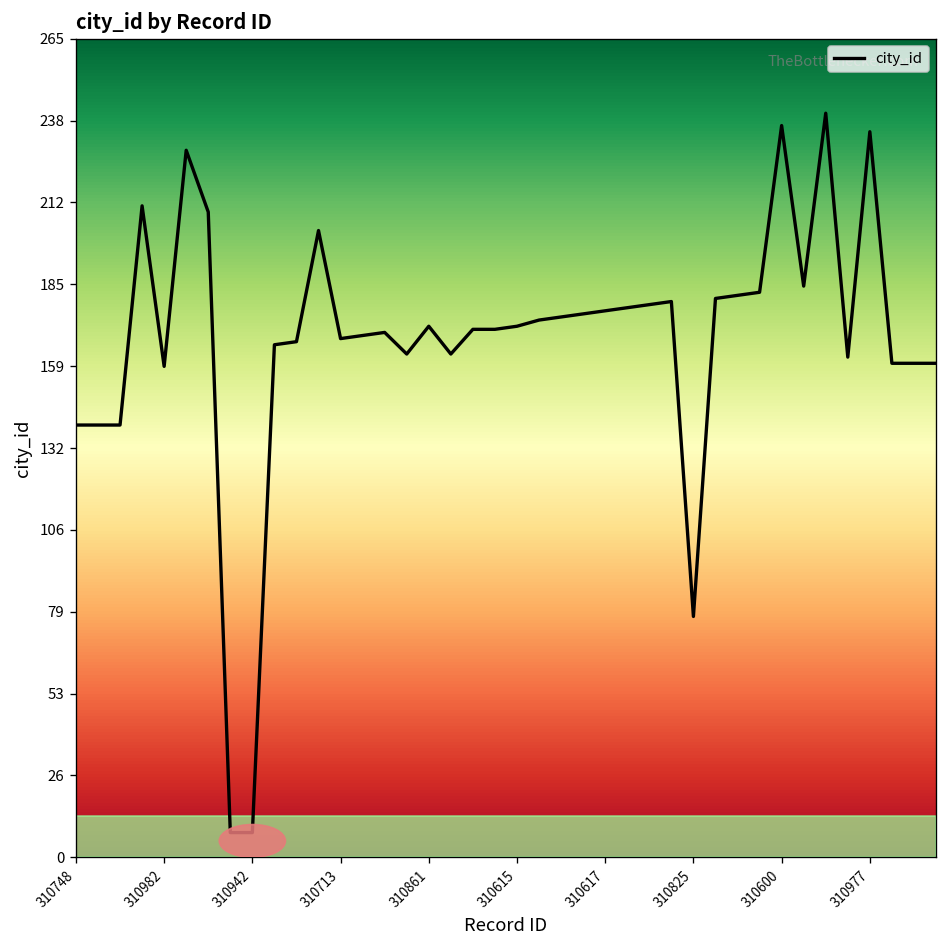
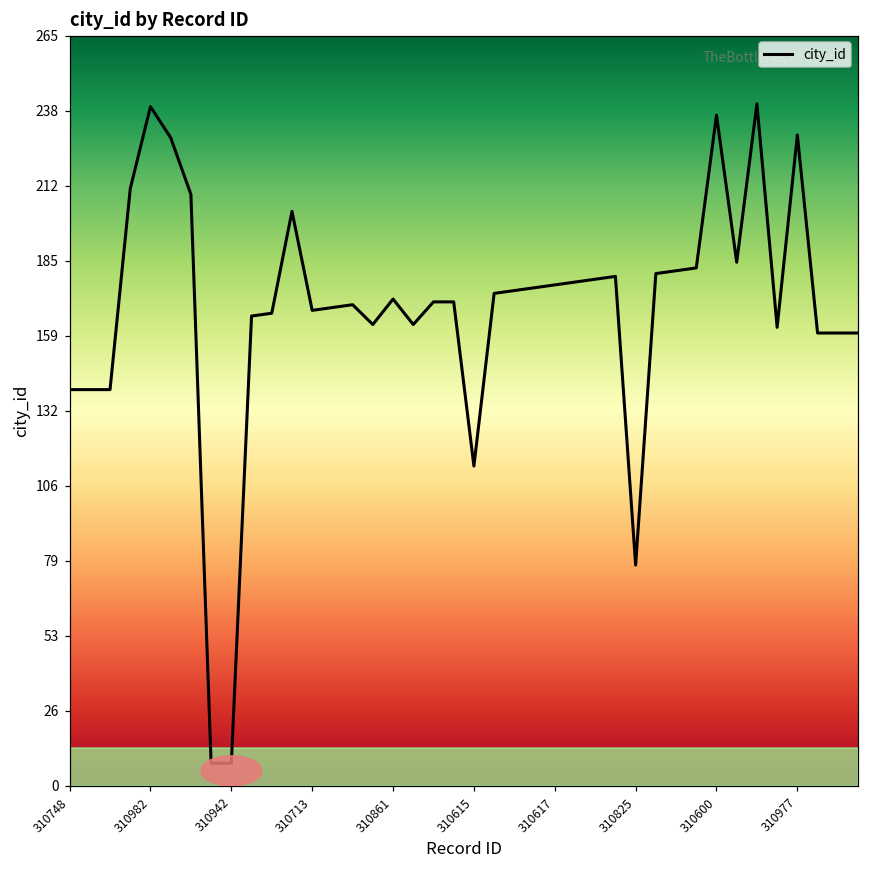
310982: 159 -> 240
310615: 172 -> 113
310977: 235 -> 230
